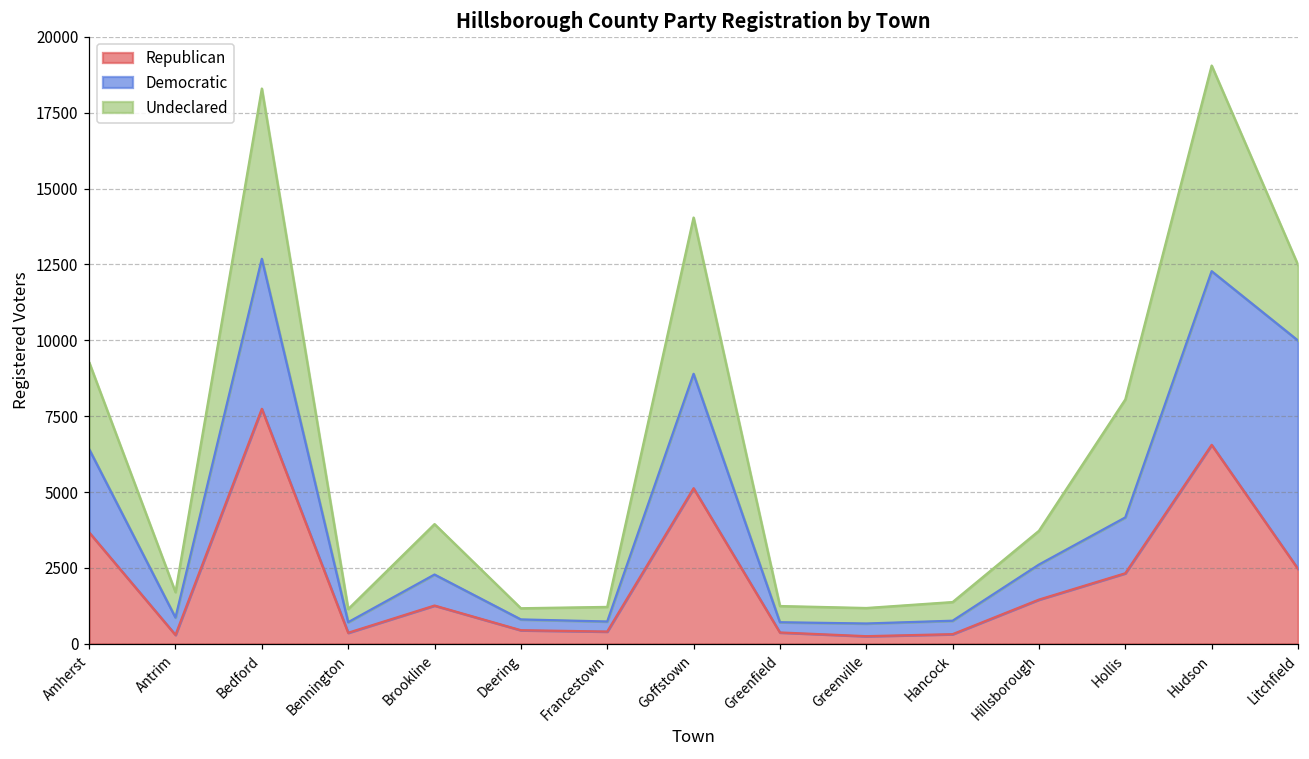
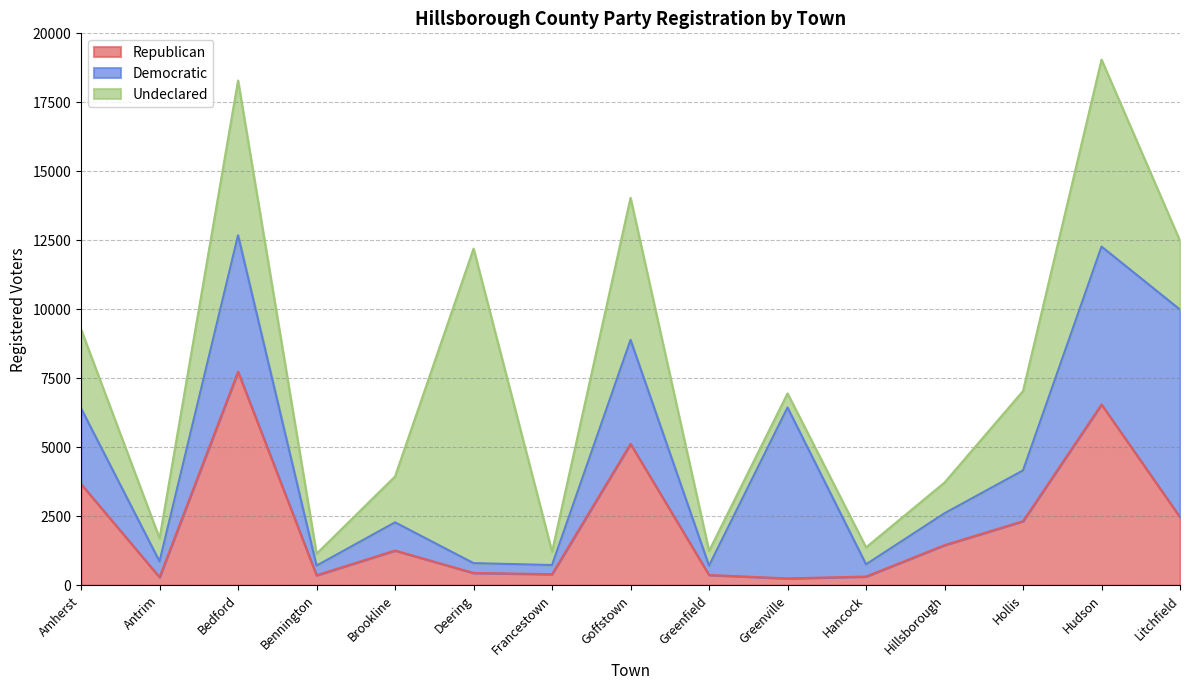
Undeclared, Deering: 400 -> 11400
Democratic, Greenville: 400 -> 6200
Undeclared, Hollis: 3900 -> 2900
